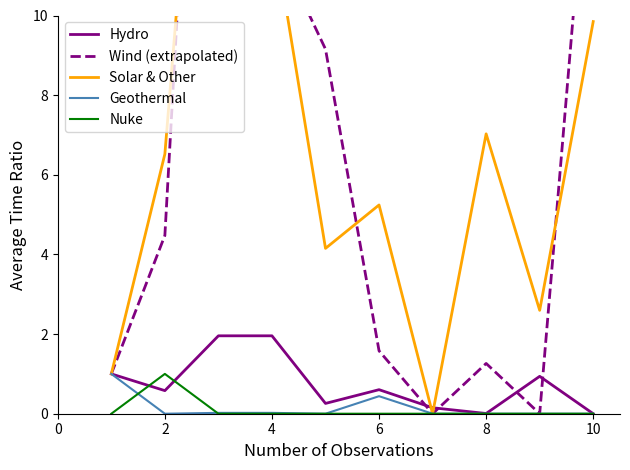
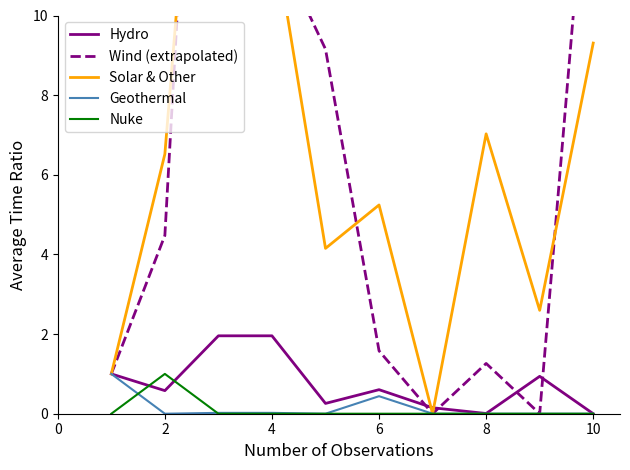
Solar & Other, 10: 9.8 -> 9.3
